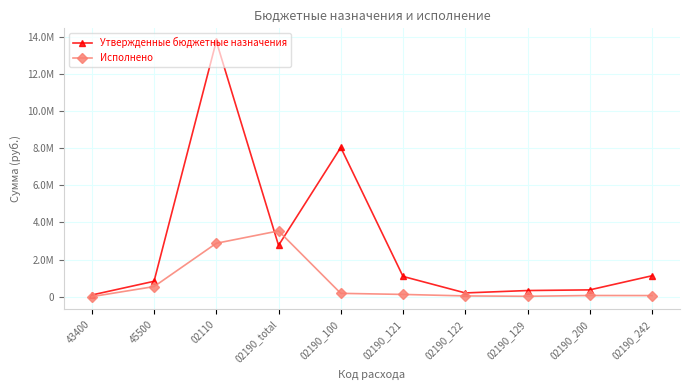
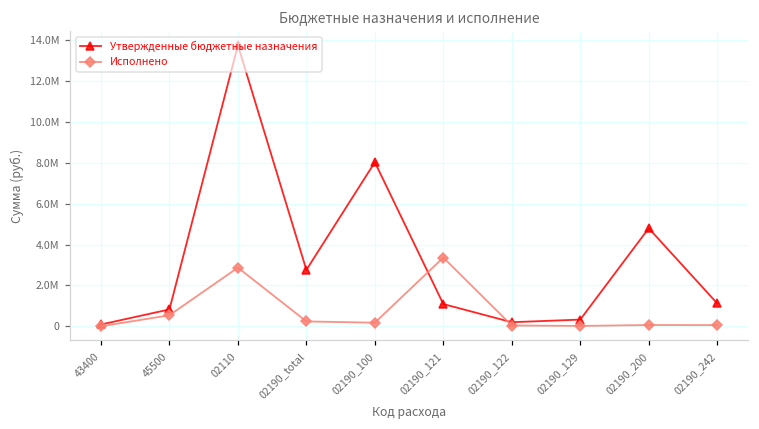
Исполнено, 02190_total: 3500000 -> 200000
Исполнено, 02190_121: 100000 -> 3400000
Утвержденные бюджетные назначения, 02190_200: 400000 -> 4800000
